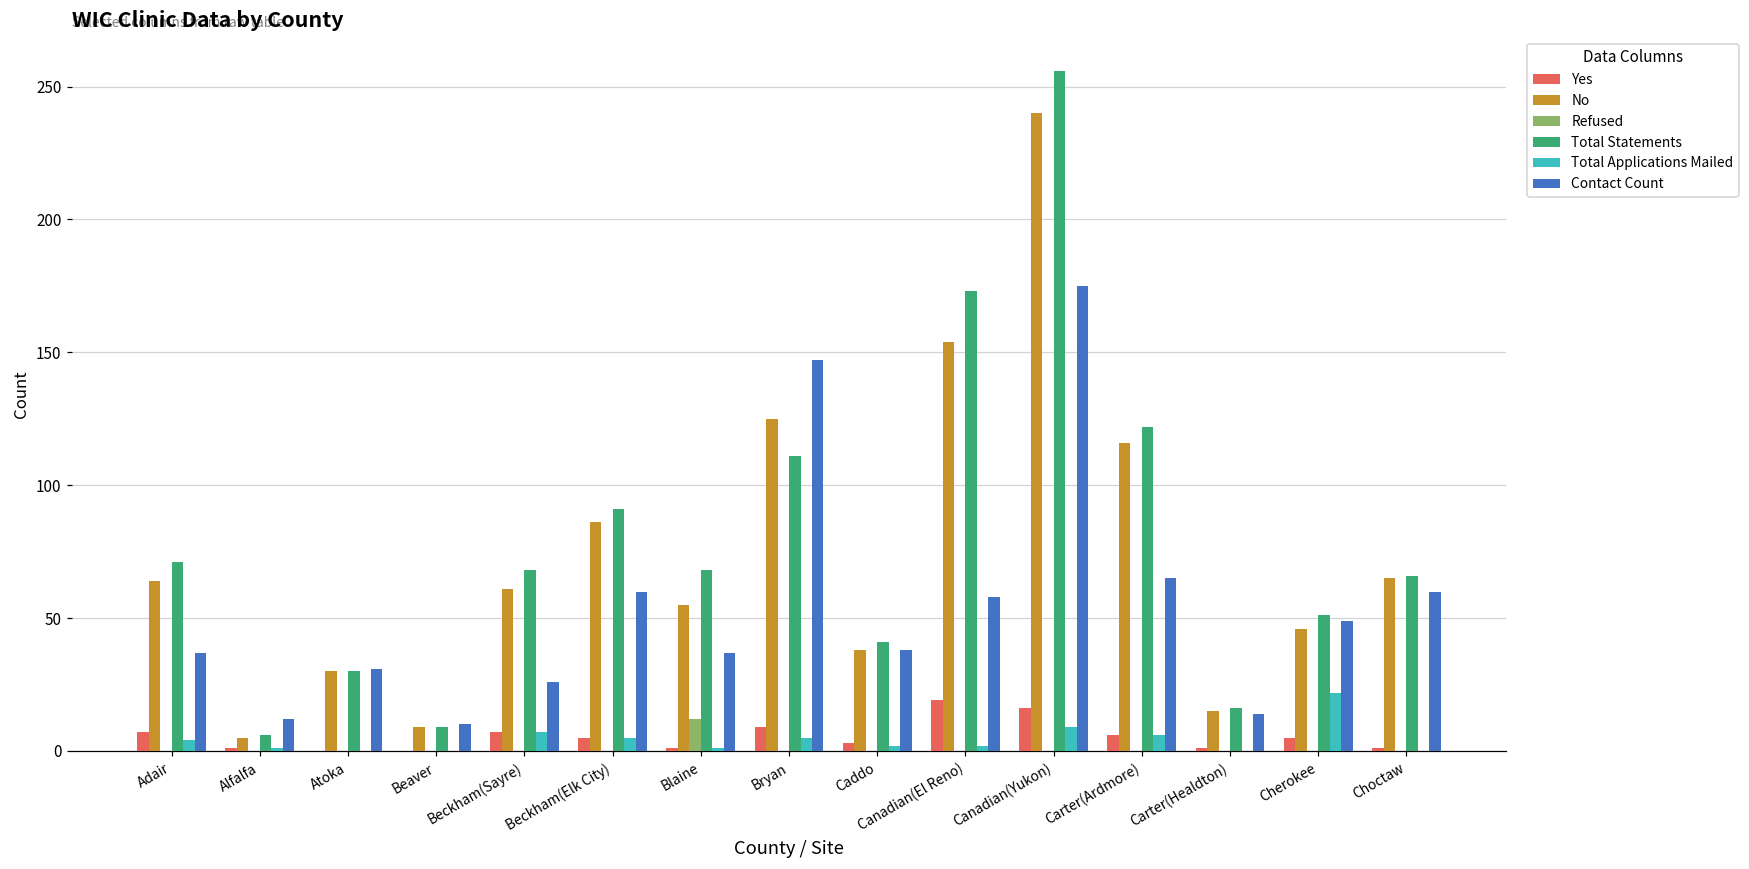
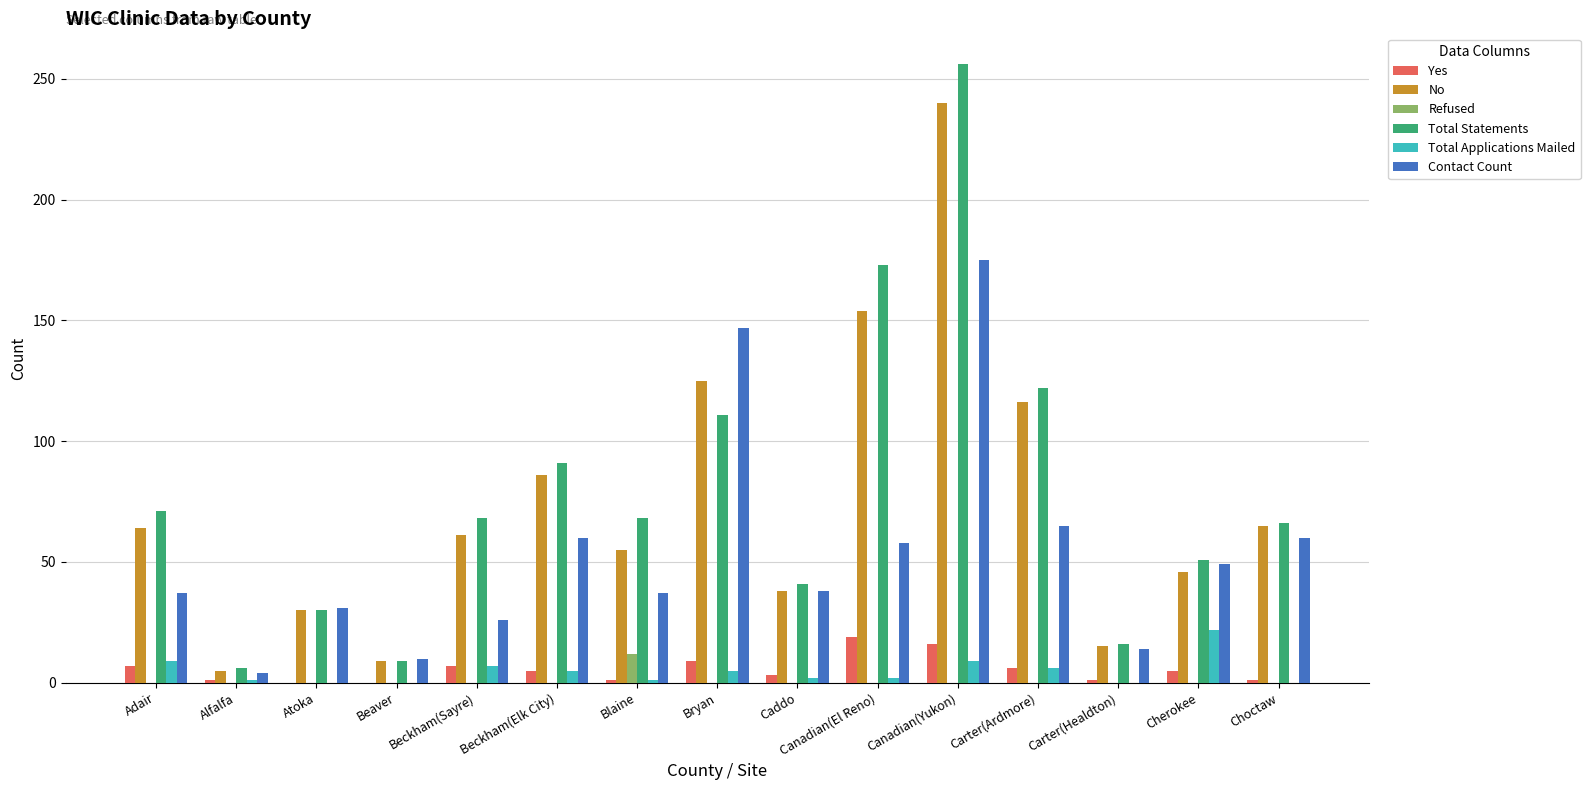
Total Applications Mailed, Adair: 4 -> 9
Contact Count, Alfalfa: 12 -> 4
